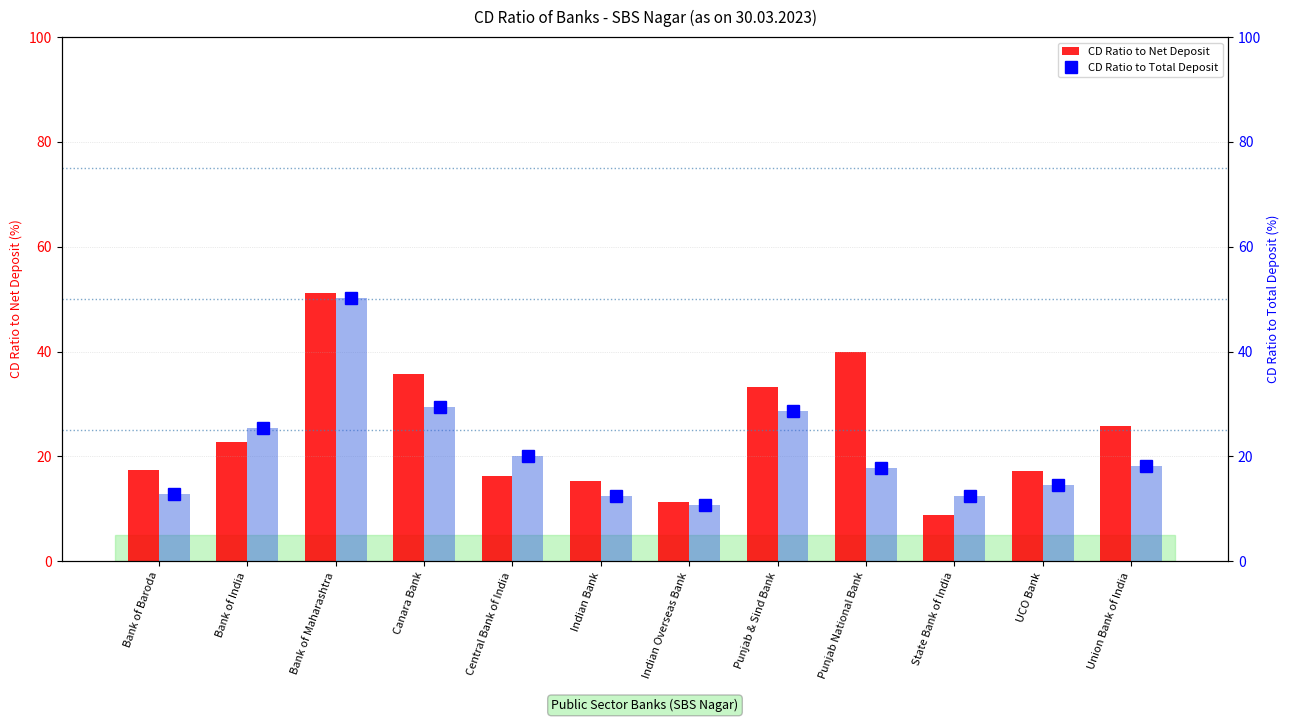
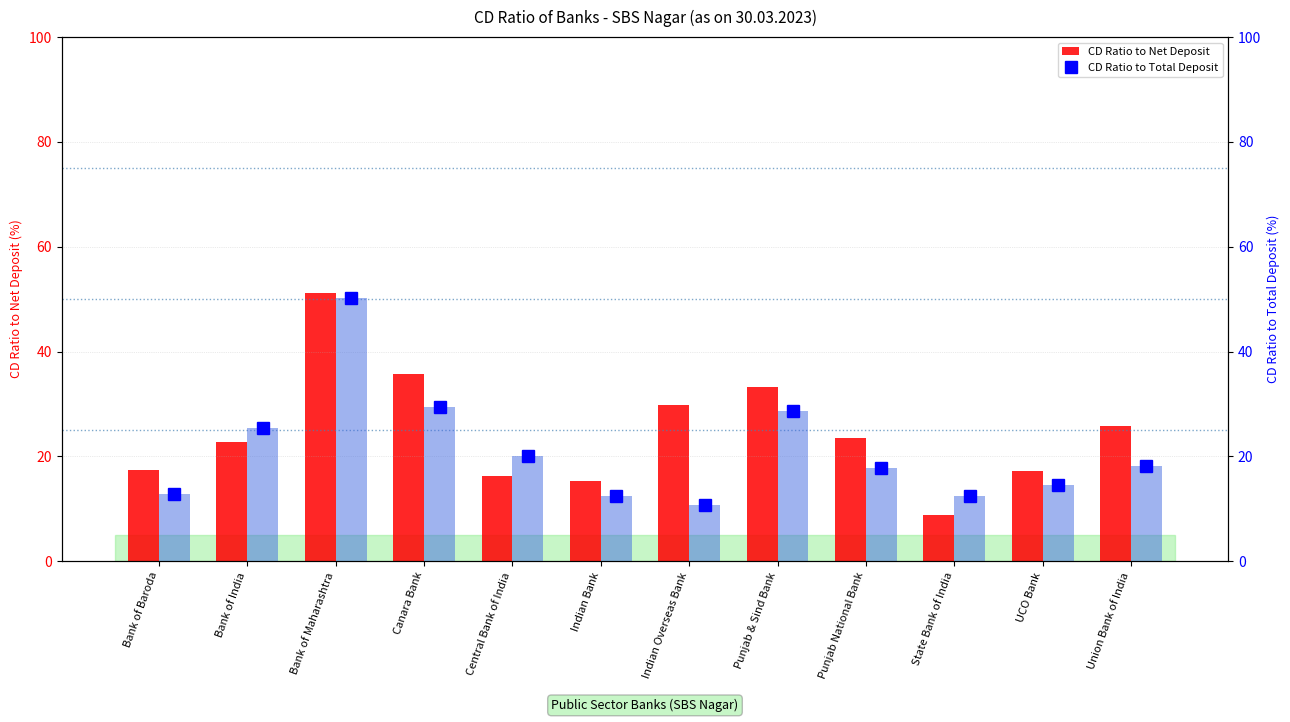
CD Ratio to Net Deposit, Indian Overseas Bank: 11 -> 30
CD Ratio to Net Deposit, Punjab National Bank: 40 -> 23
